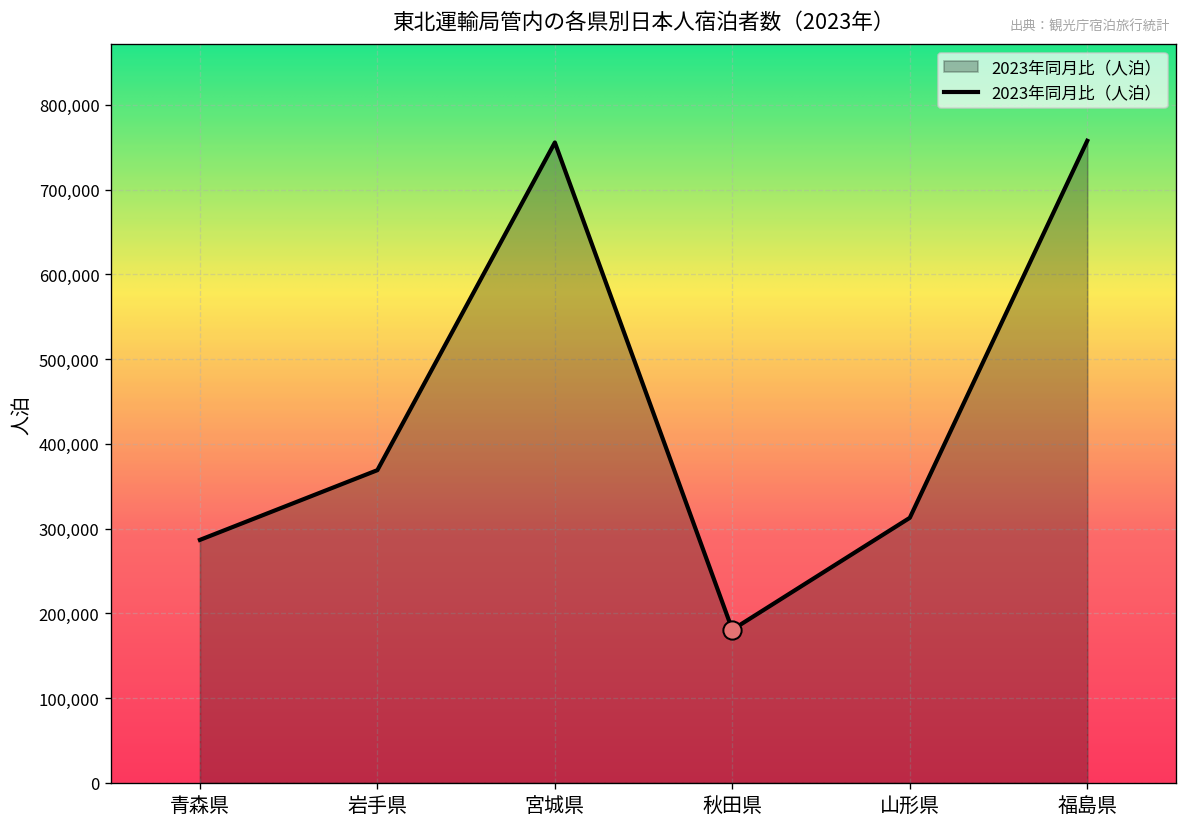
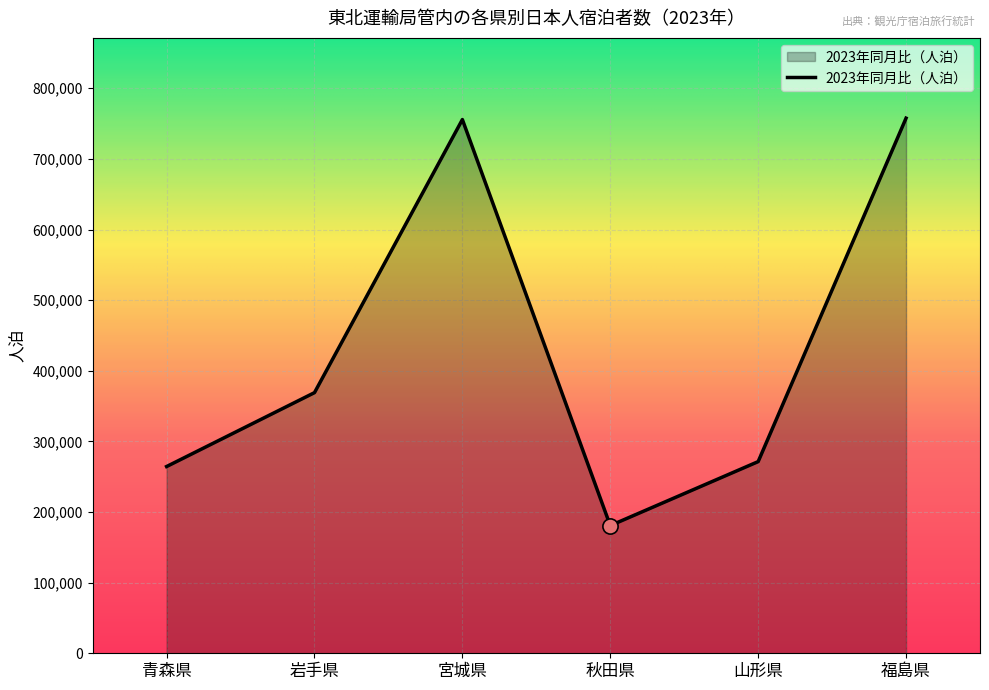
2023年同月比（人泊）, 青森県: 290,000 -> 260,000
2023年同月比（人泊）, 山形県: 310,000 -> 270,000
